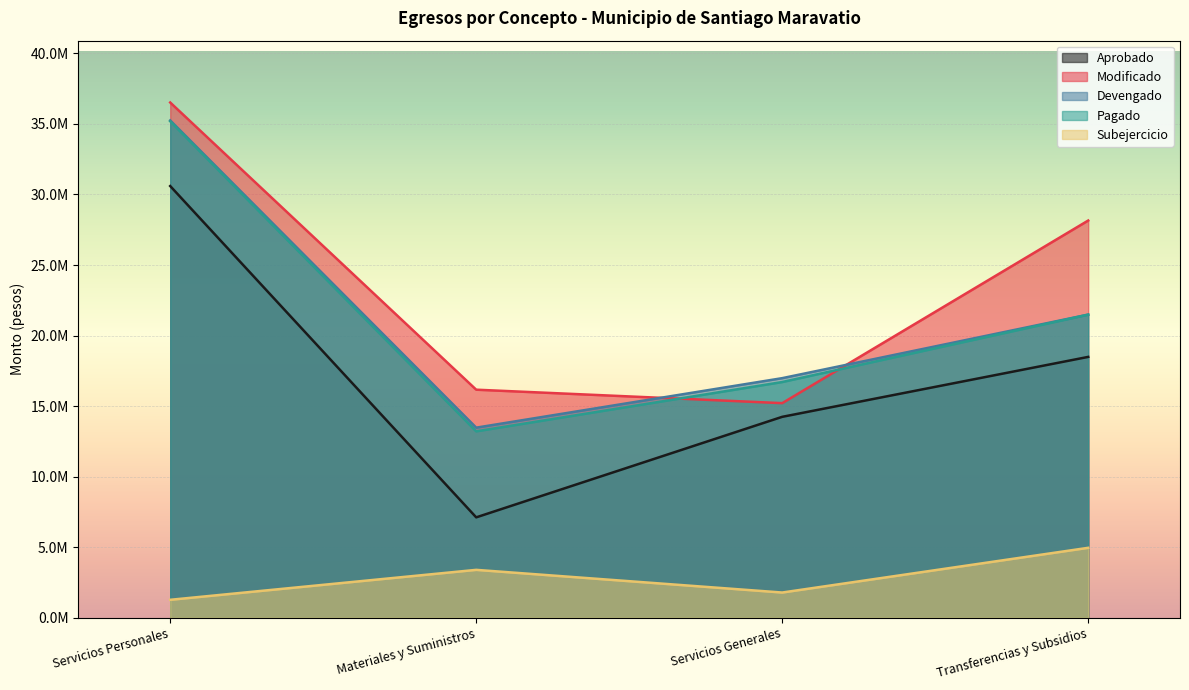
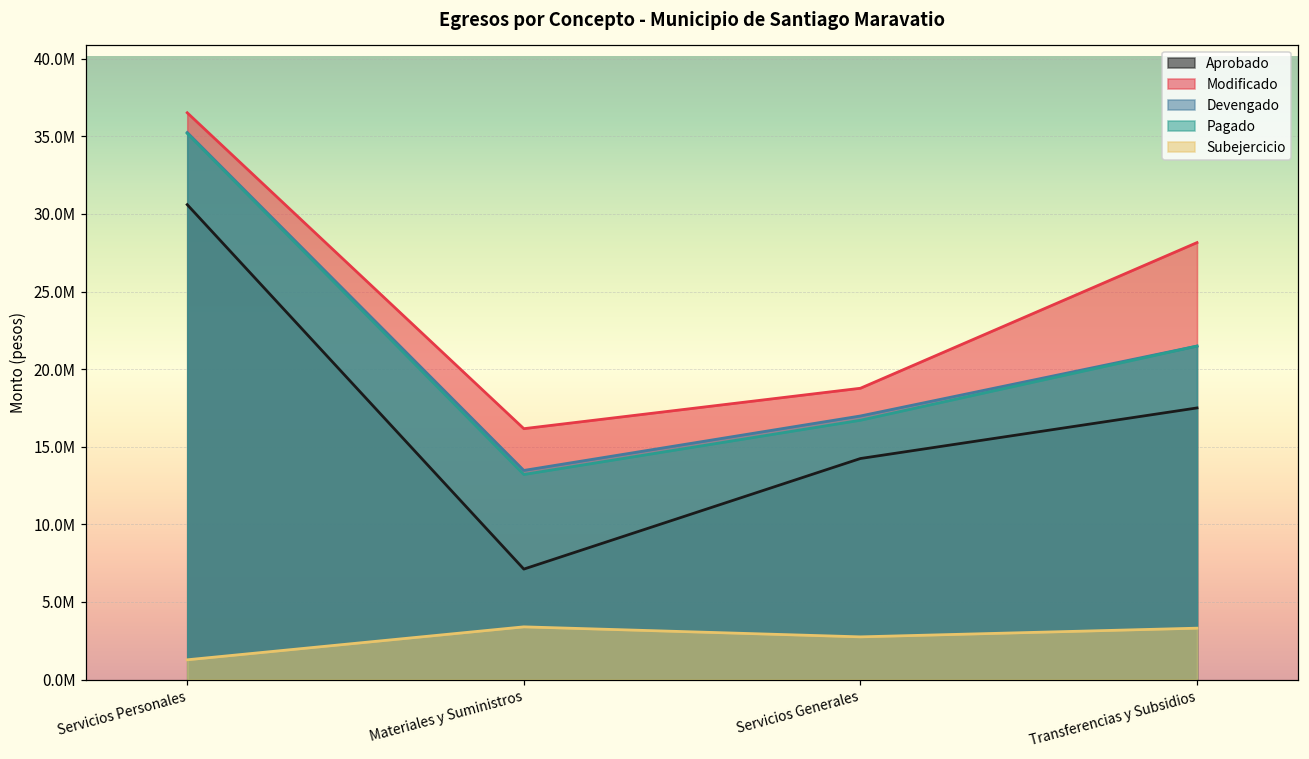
Modificado, Servicios Generales: 15200000 -> 18800000
Subejercicio, Servicios Generales: 1800000 -> 2700000
Aprobado, Transferencias y Subsidios: 18500000 -> 17500000
Subejercicio, Transferencias y Subsidios: 5000000 -> 3300000
